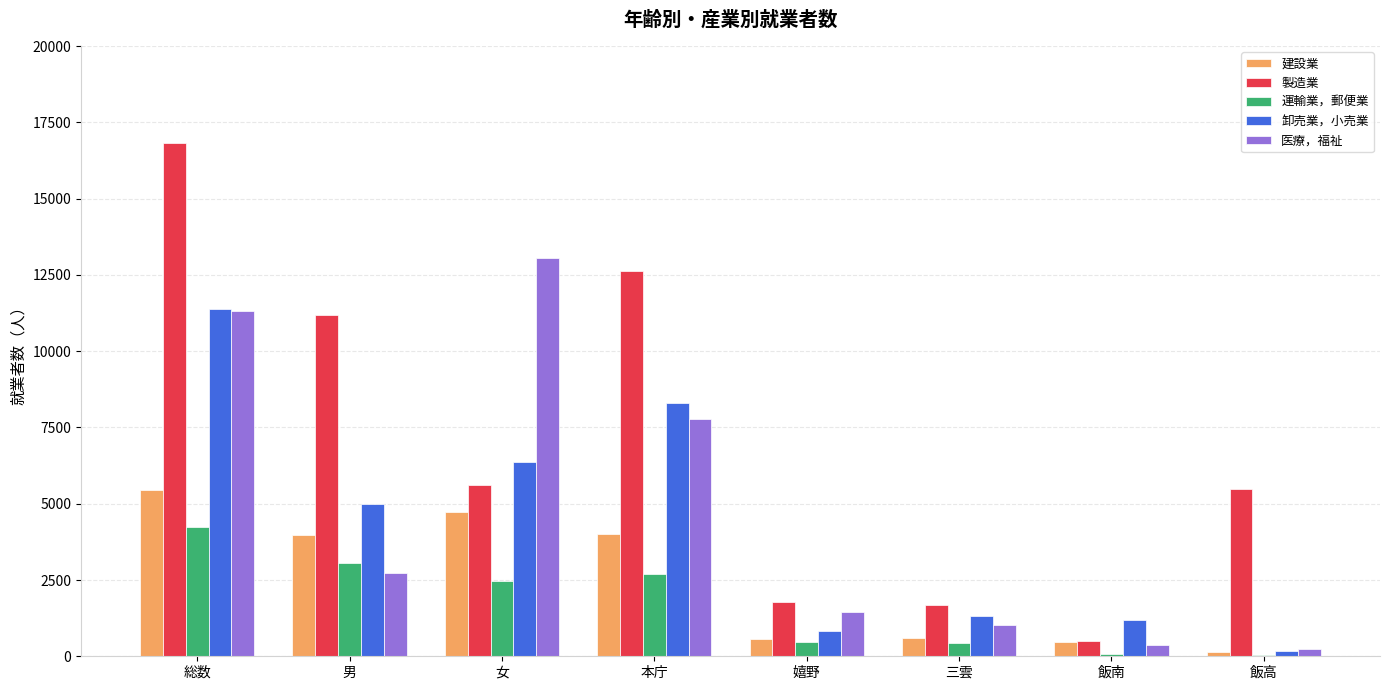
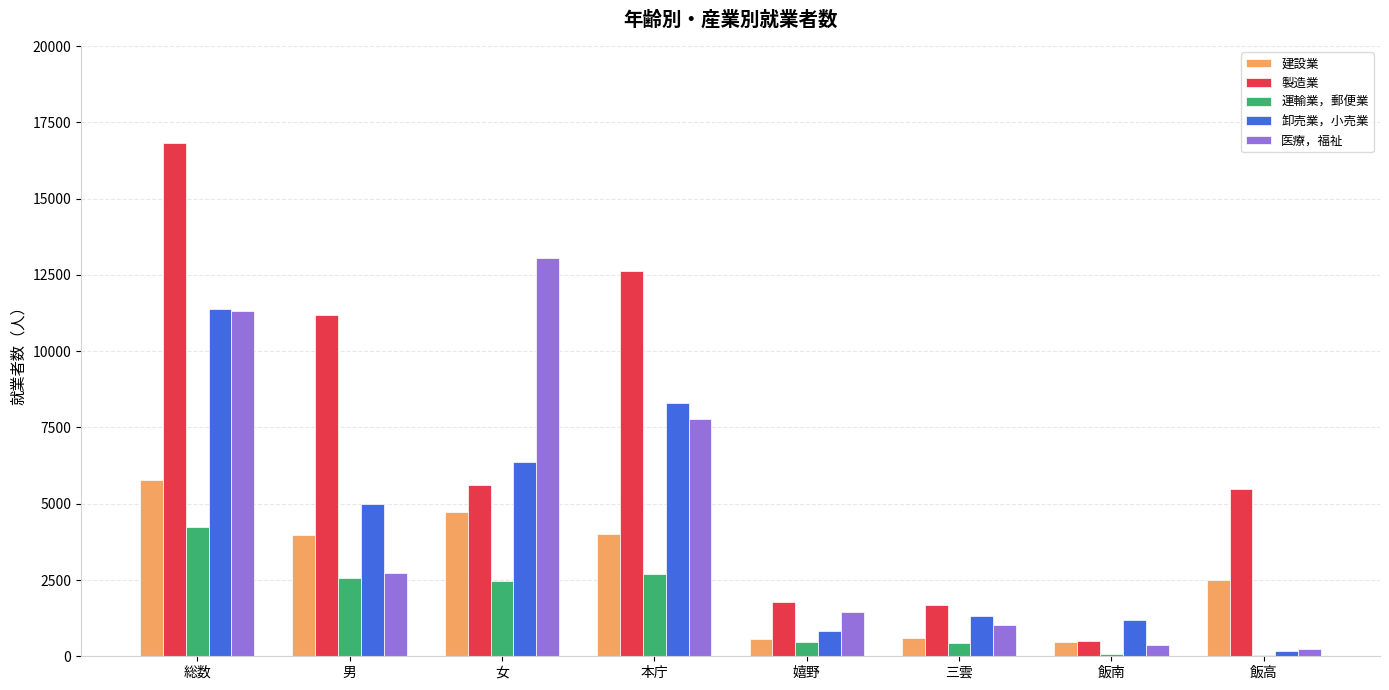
建設業, 総数: 5500 -> 5800
運輸業，郵便業, 男: 3000 -> 2600
建設業, 飯高: 100 -> 2500
